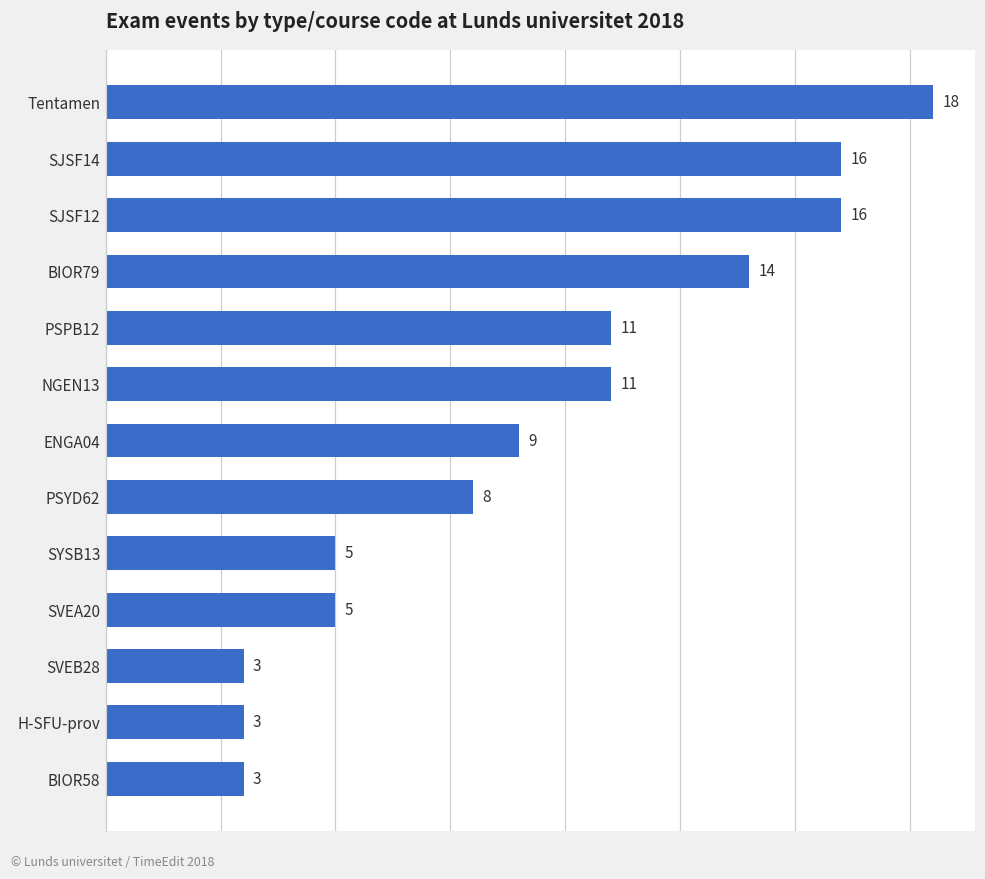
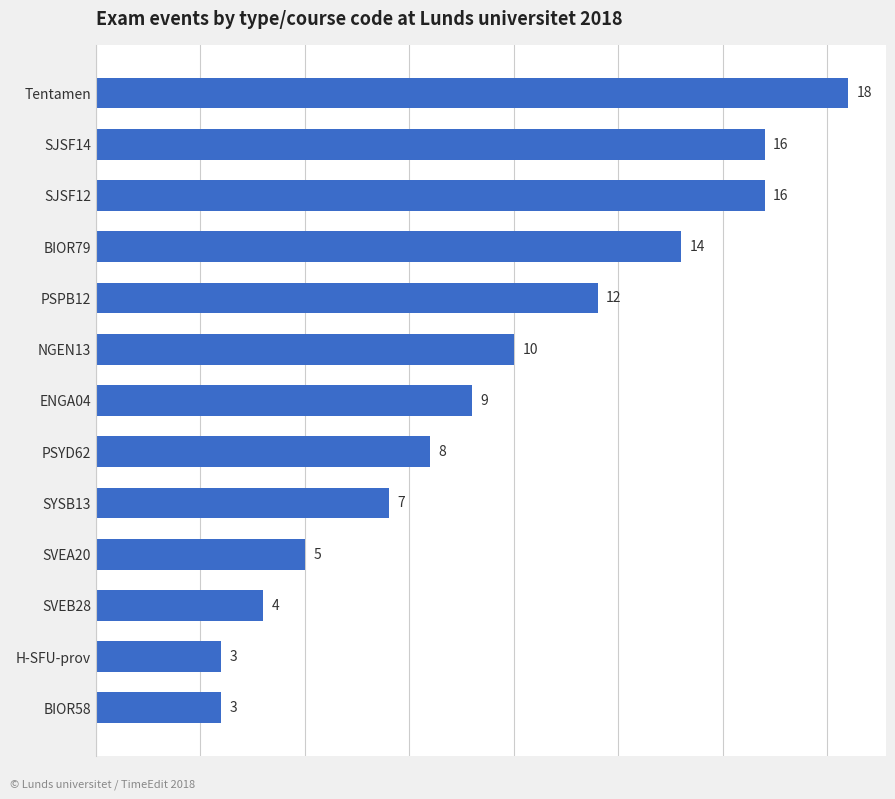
PSPB12: 11 -> 12
NGEN13: 11 -> 10
SYSB13: 5 -> 7
SVEB28: 3 -> 4
